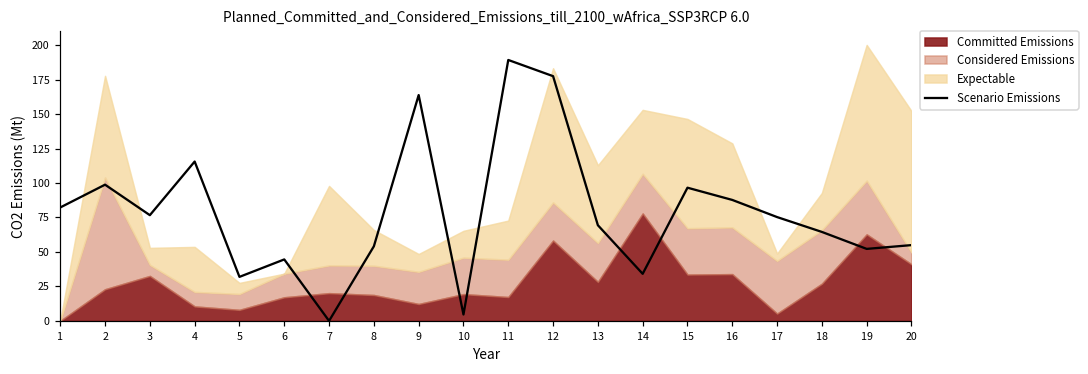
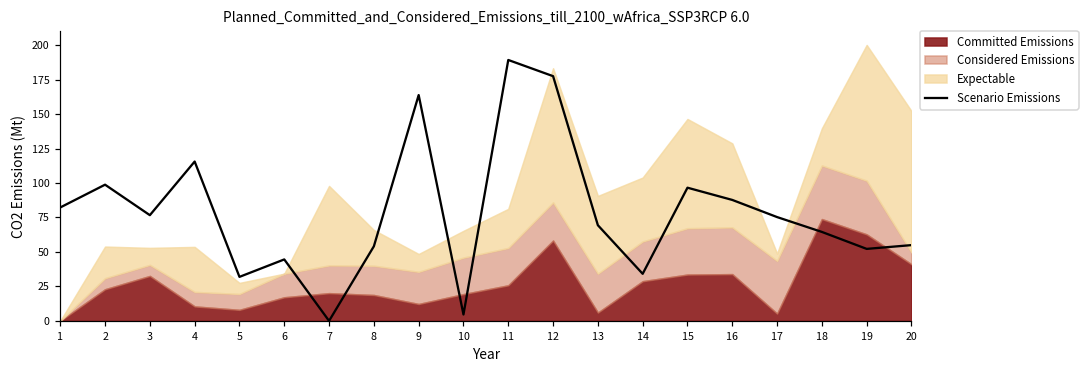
Considered Emissions, 2: 81 -> 8
Expectable, 2: 74 -> 23
Committed Emissions, 11: 17 -> 26
Committed Emissions, 13: 28 -> 6
Committed Emissions, 14: 78 -> 29
Committed Emissions, 18: 27 -> 74
